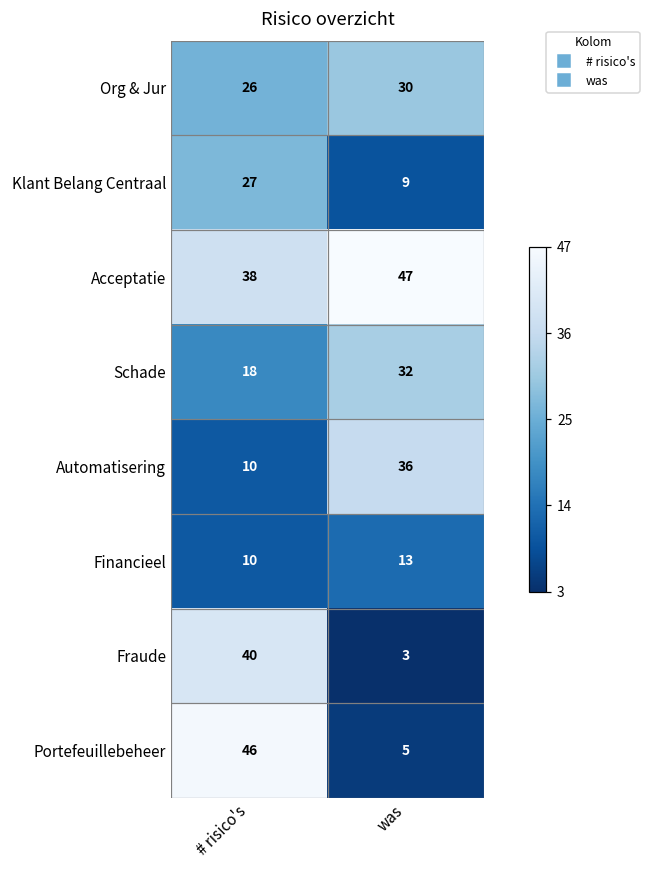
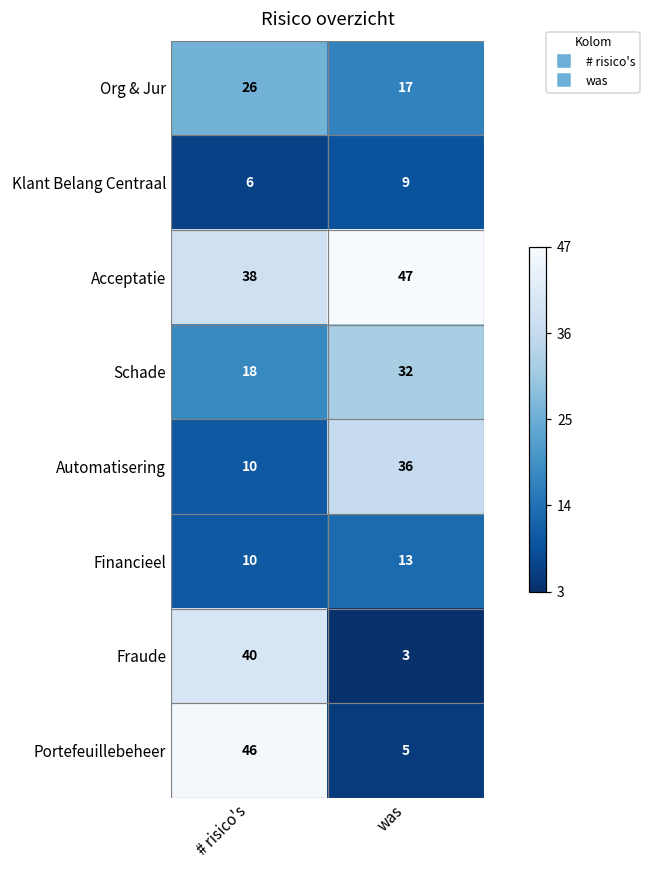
Org & Jur, was: 30 -> 17
Klant Belang Centraal, # risico's: 27 -> 6
